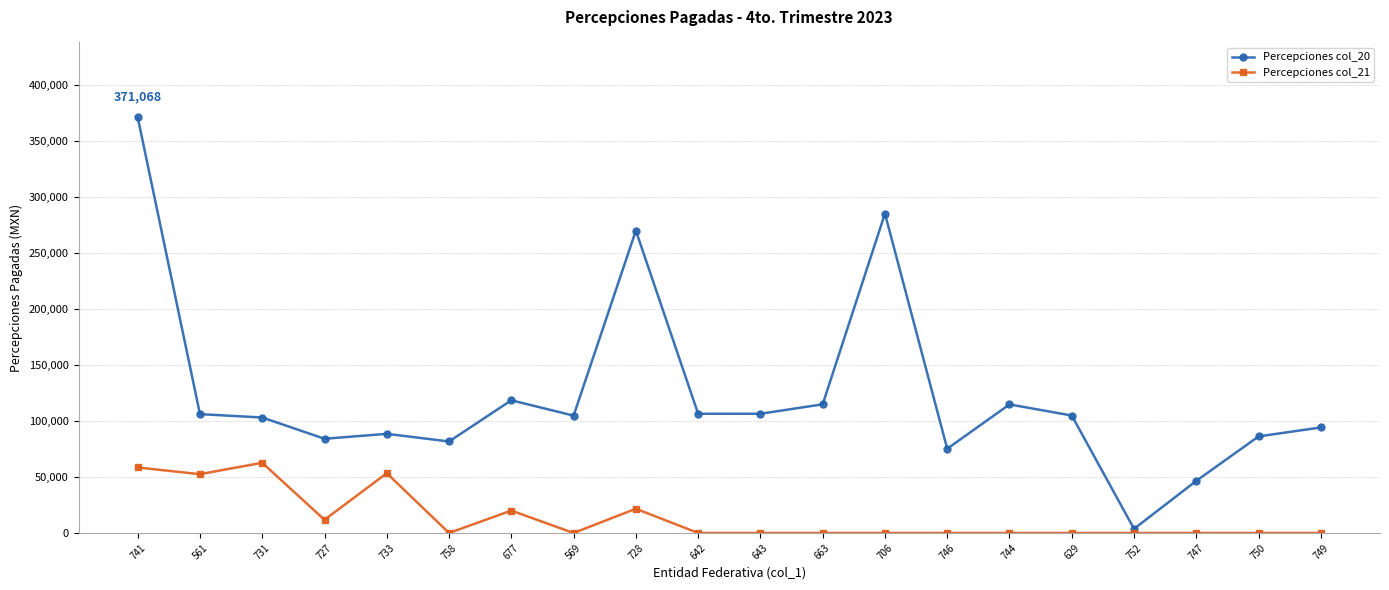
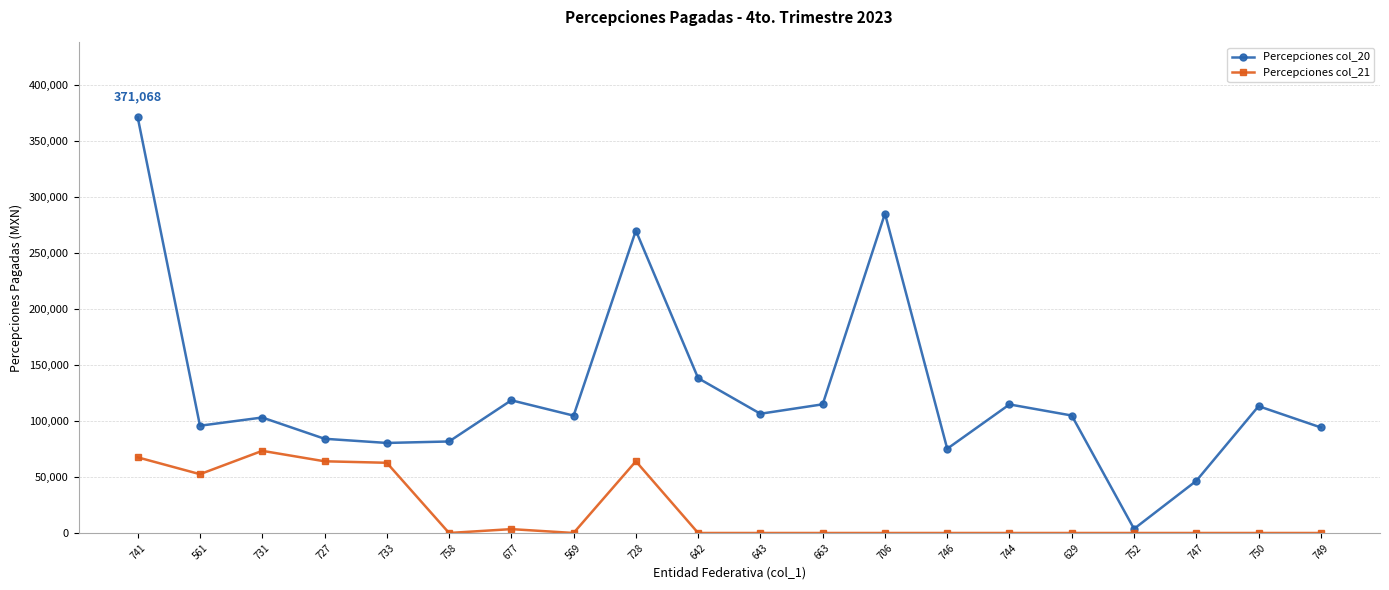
Percepciones col_21, 741: 58,000 -> 68,000
Percepciones col_20, 561: 106,000 -> 96,000
Percepciones col_21, 731: 63,000 -> 73,000
Percepciones col_21, 727: 12,000 -> 64,000
Percepciones col_20, 733: 89,000 -> 80,000
Percepciones col_21, 733: 53,000 -> 63,000
Percepciones col_21, 677: 20,000 -> 3,000
Percepciones col_21, 728: 22,000 -> 64,000
Percepciones col_20, 642: 106,000 -> 138,000
Percepciones col_20, 750: 86,000 -> 113,000
